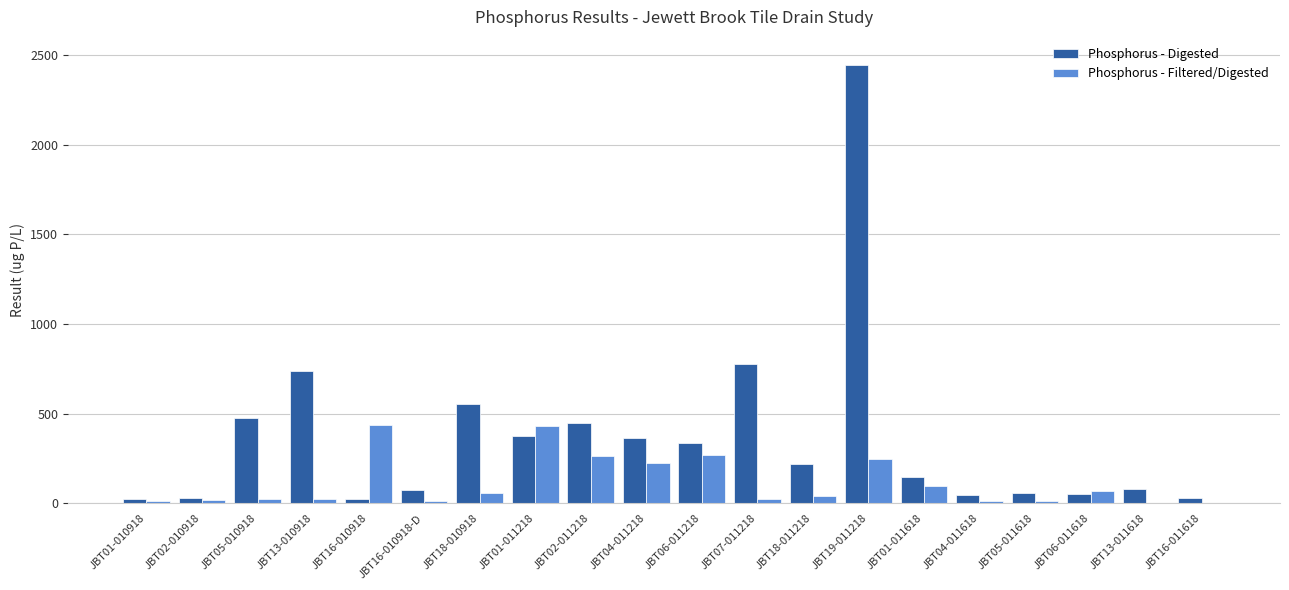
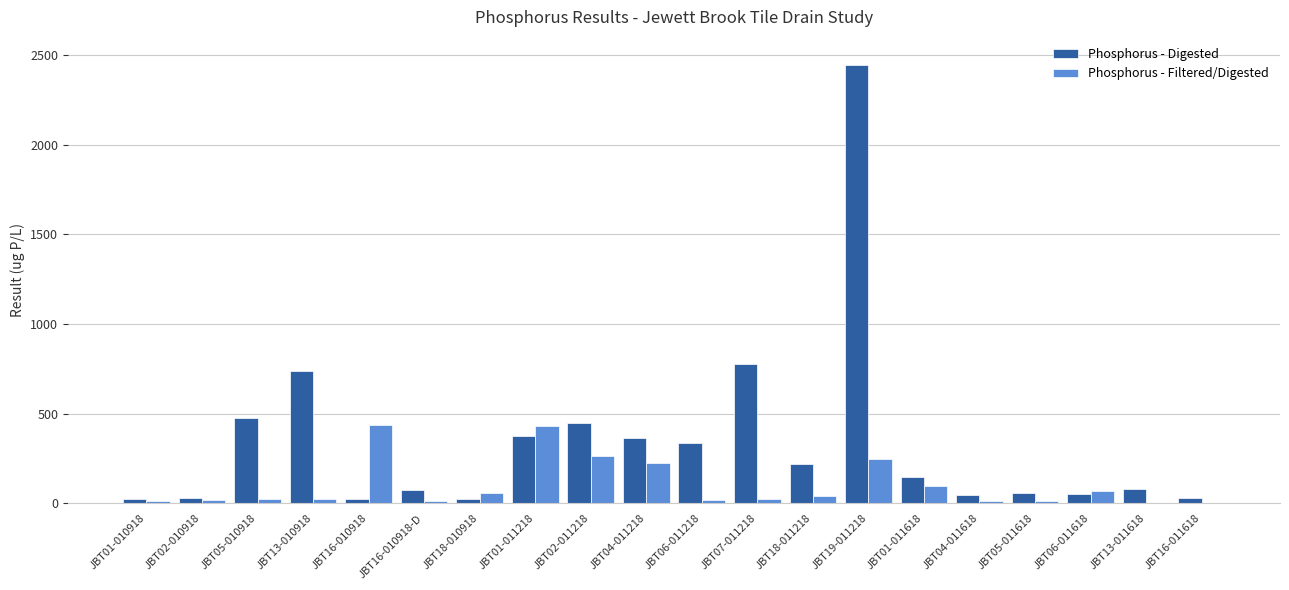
Phosphorus - Digested, JBT18-010918: 550 -> 20
Phosphorus - Filtered/Digested, JBT06-011218: 270 -> 20
